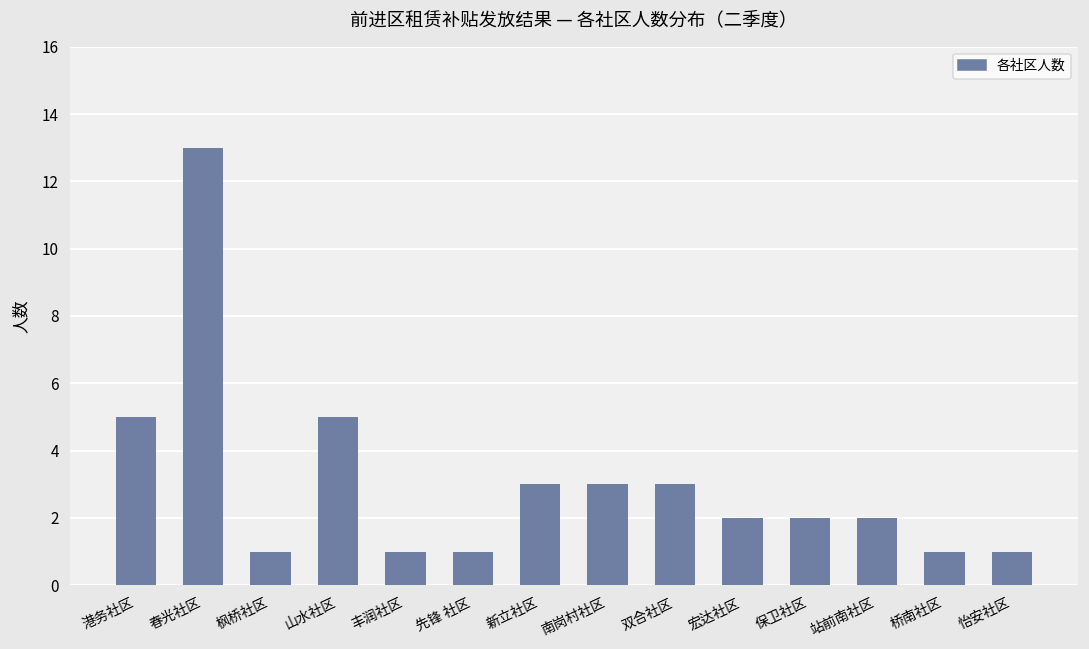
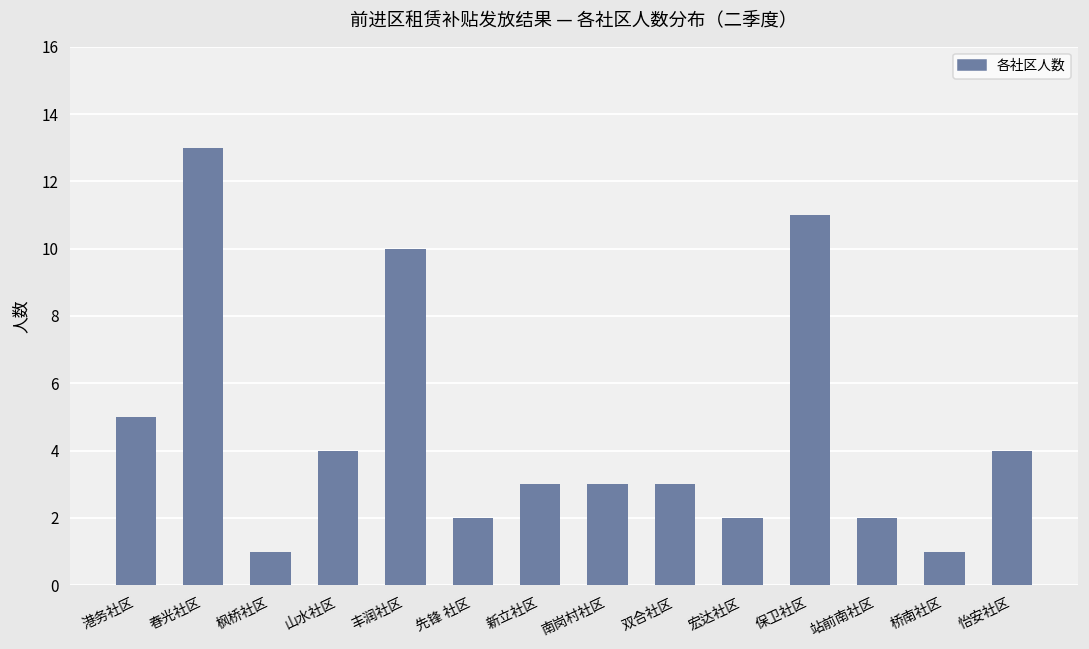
山水社区: 5 -> 4
丰润社区: 1 -> 10
先锋 社区: 1 -> 2
保卫社区: 2 -> 11
怡安社区: 1 -> 4
